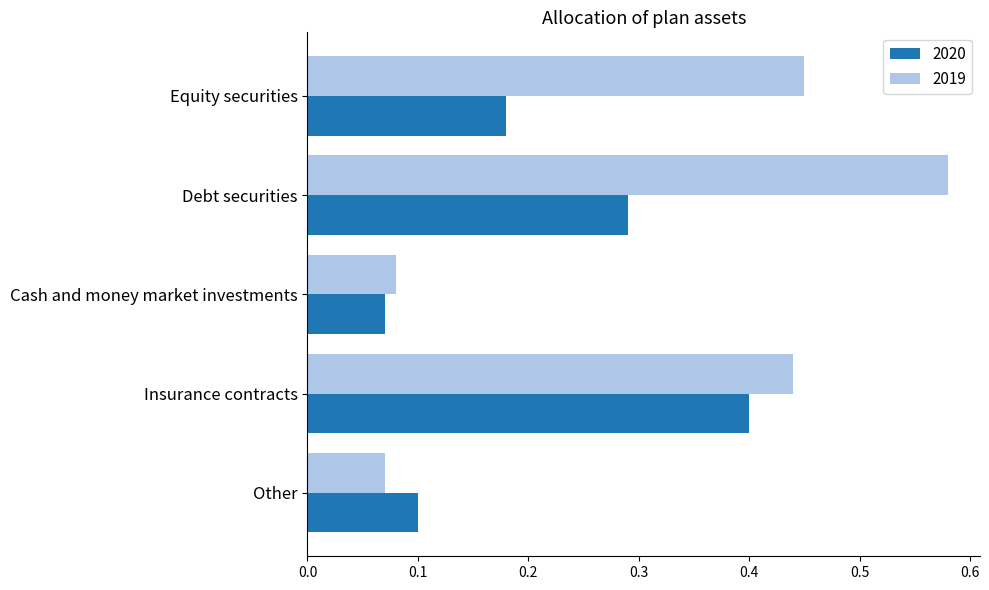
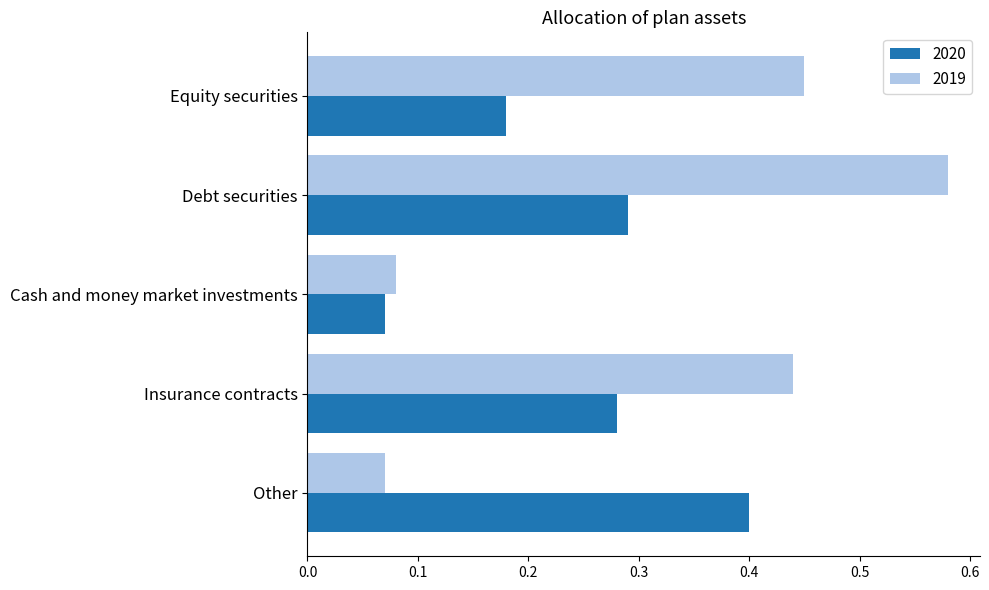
2020, Insurance contracts: 0.40 -> 0.28
2020, Other: 0.1 -> 0.4
